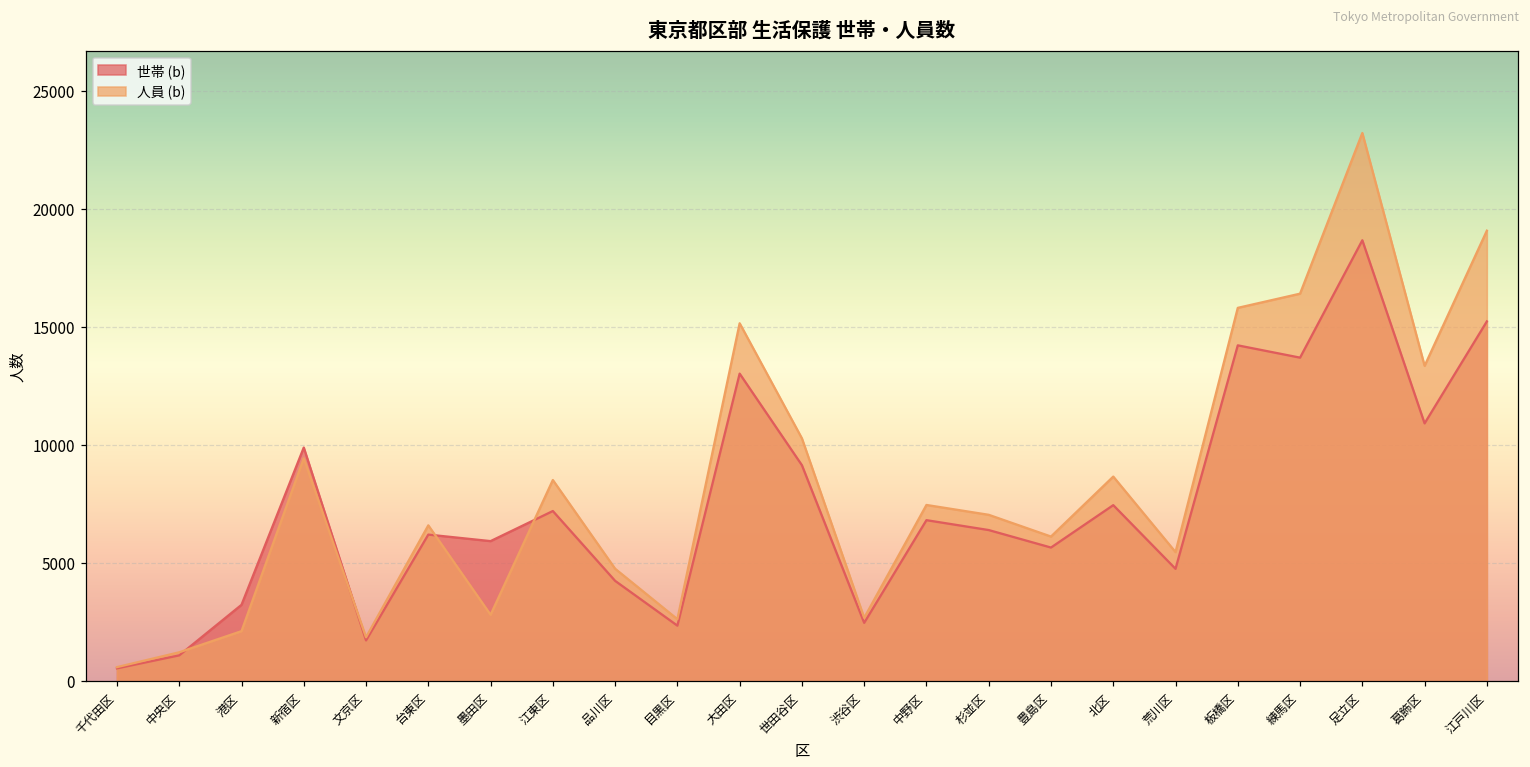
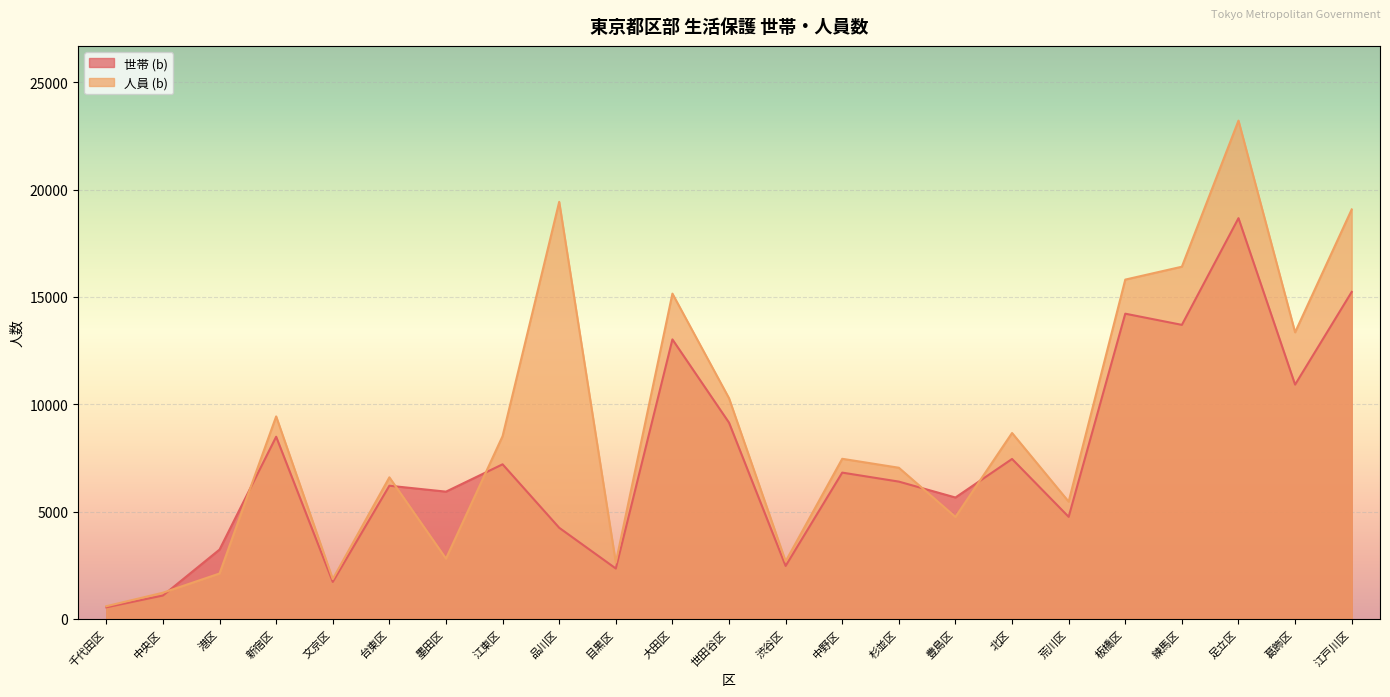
世帯 (b), 新宿区: 9900 -> 8500
人員 (b), 品川区: 4800 -> 19400
人員 (b), 豊島区: 6100 -> 4800
